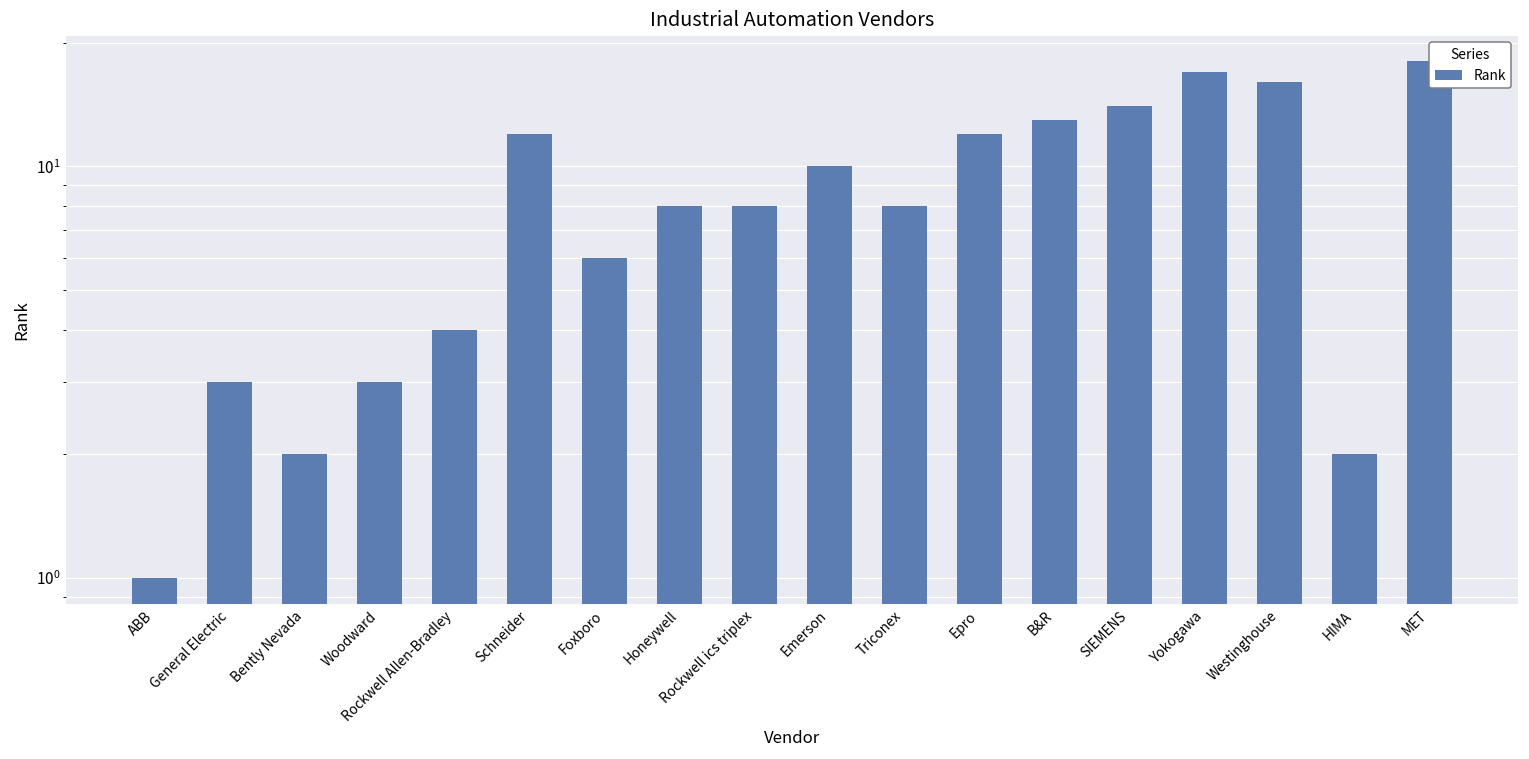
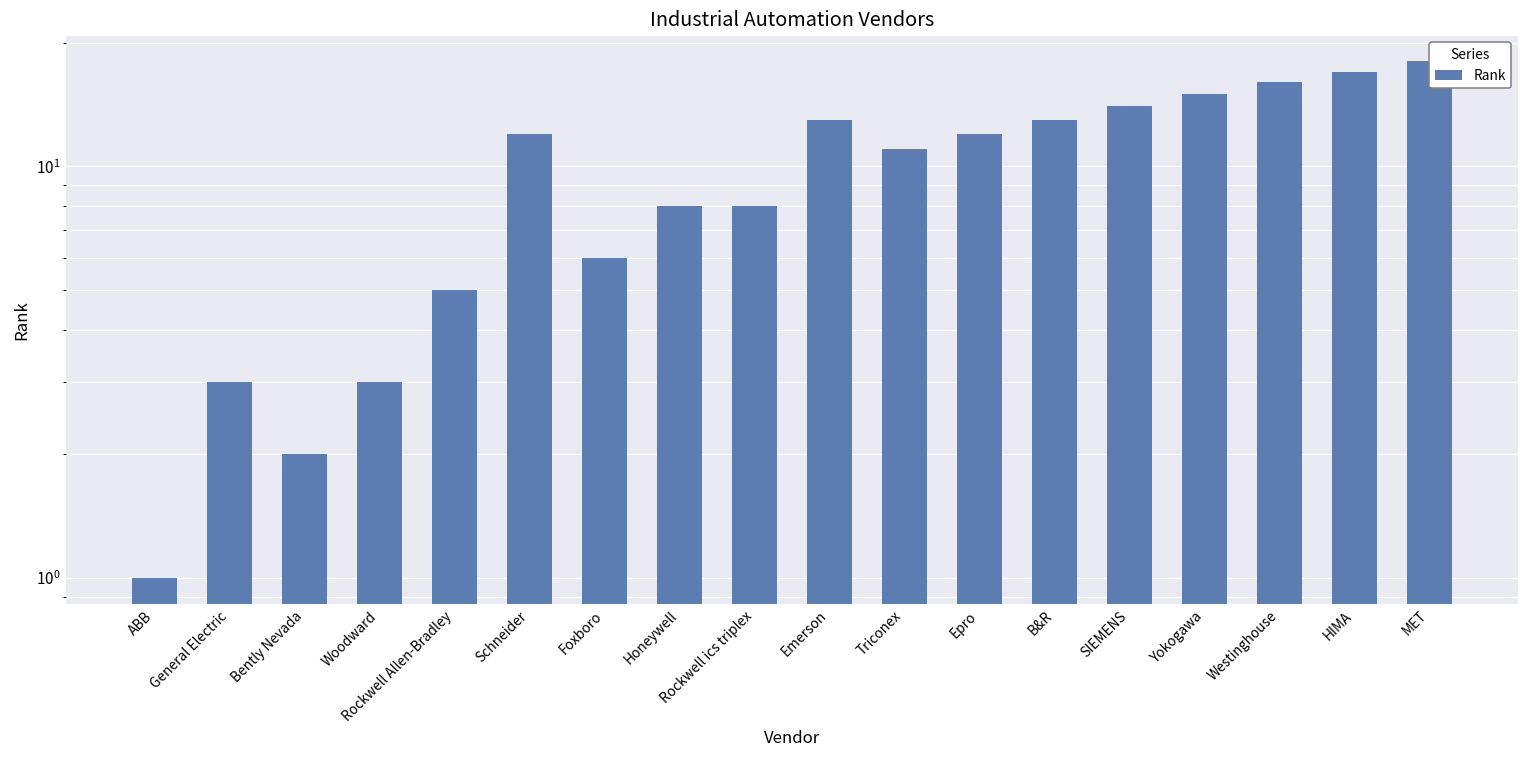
Rockwell Allen-Bradley: 4 -> 5
Emerson: 10 -> 13
Triconex: 8 -> 11
Yokogawa: 17 -> 15
HIMA: 2 -> 17
